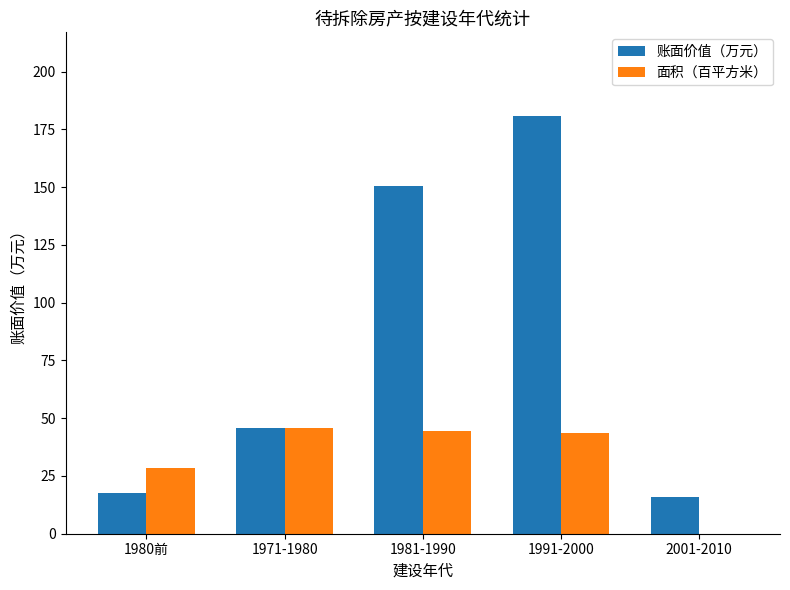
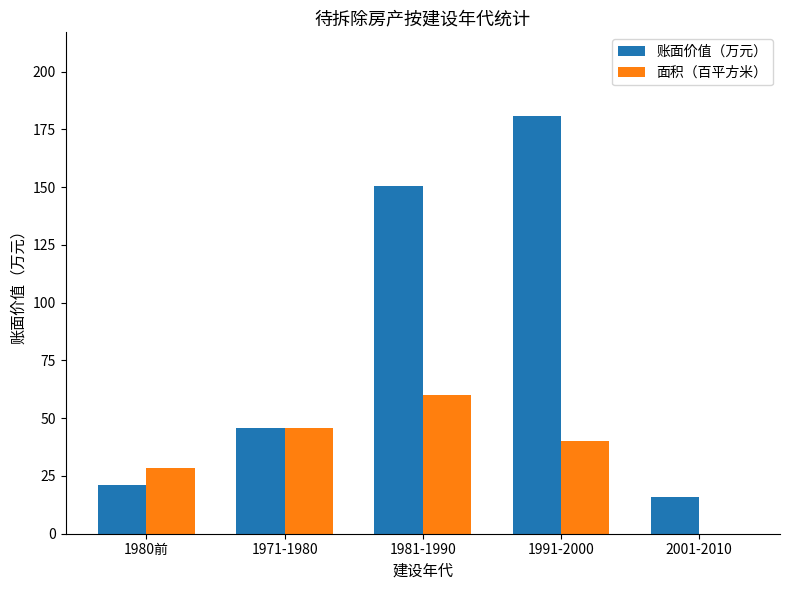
账面价值（万元）, 1980前: 17 -> 21
面积（百平方米）, 1981-1990: 44 -> 60
面积（百平方米）, 1991-2000: 44 -> 40
